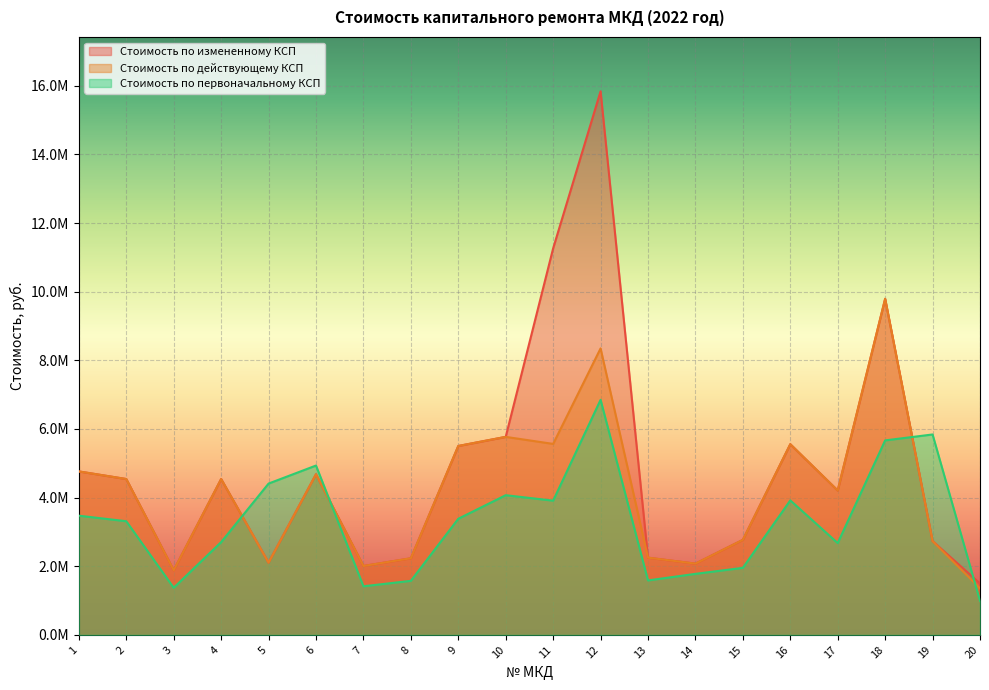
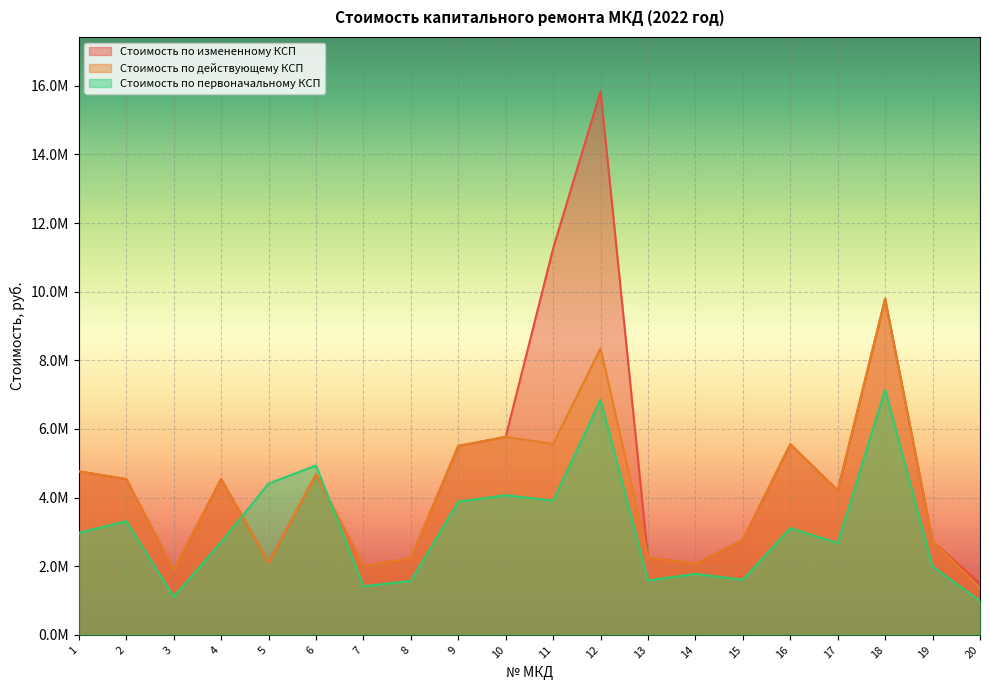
Стоимость по первоначальному КСП, 1: 3500000 -> 3000000
Стоимость по первоначальному КСП, 3: 1400000 -> 1100000
Стоимость по первоначальному КСП, 9: 3400000 -> 3900000
Стоимость по первоначальному КСП, 15: 2000000 -> 1600000
Стоимость по первоначальному КСП, 16: 3900000 -> 3100000
Стоимость по первоначальному КСП, 18: 5700000 -> 7100000
Стоимость по первоначальному КСП, 19: 5800000 -> 2000000
